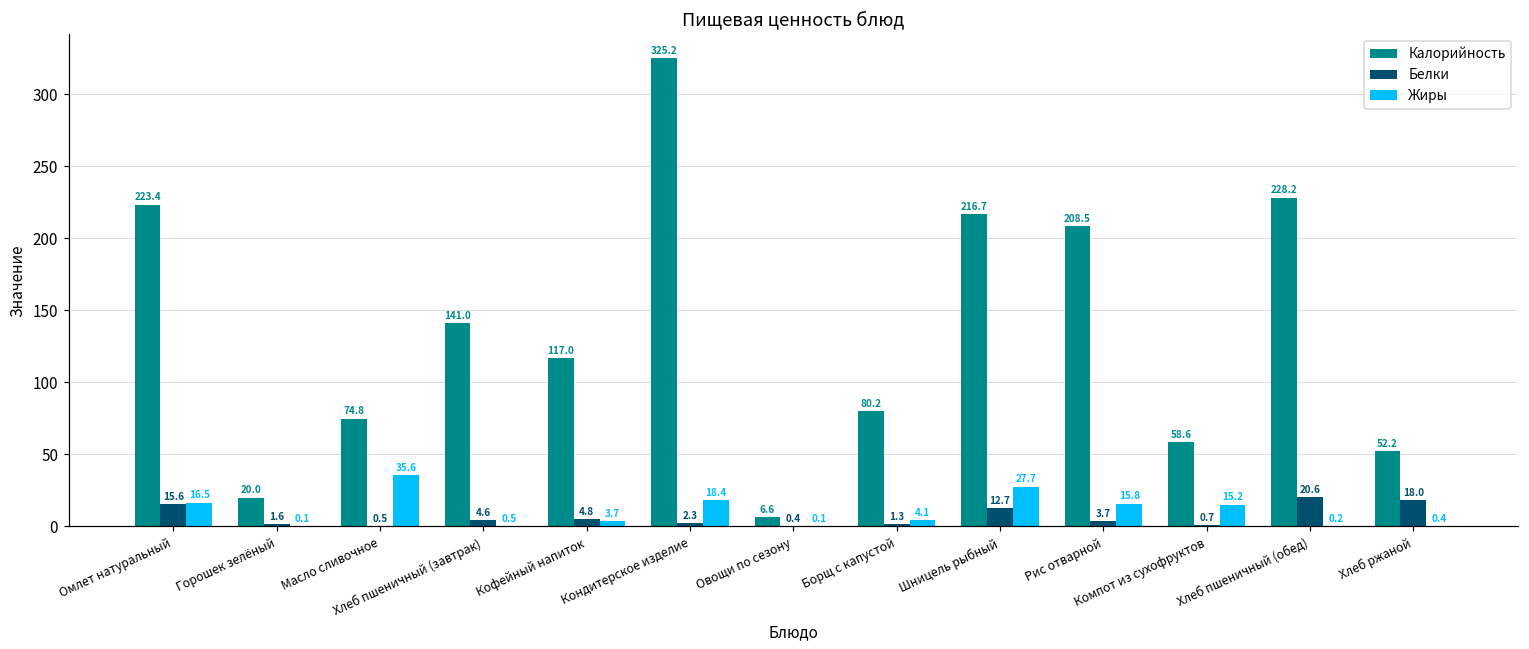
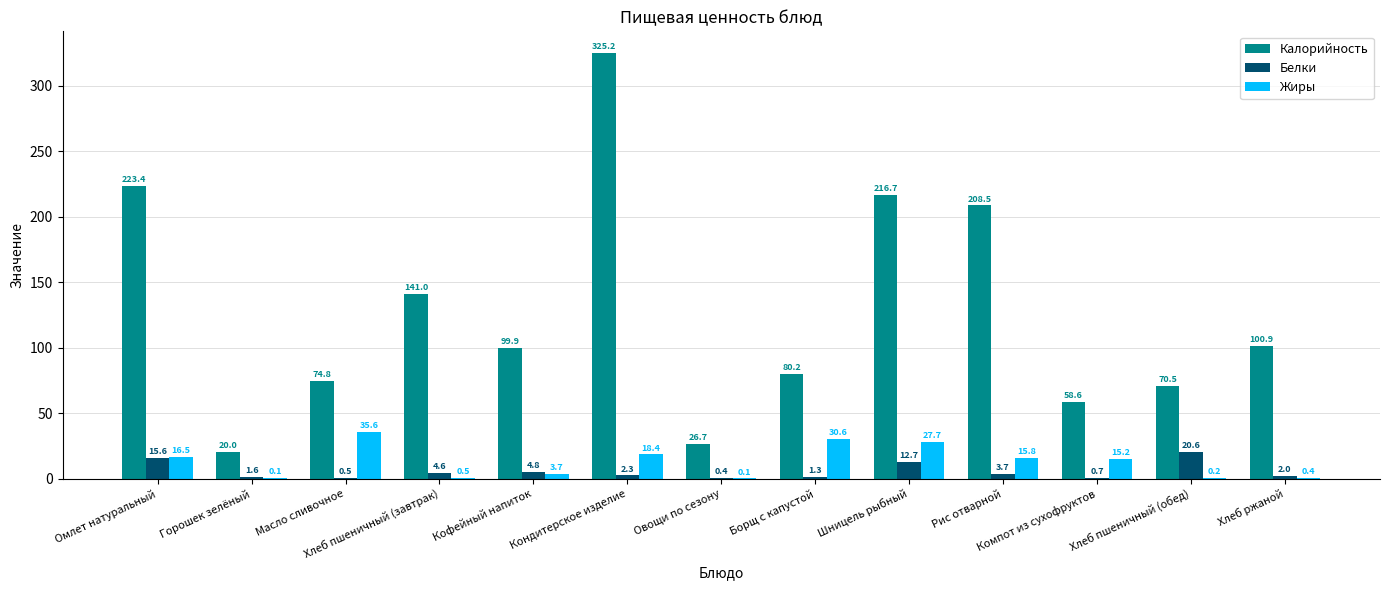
Калорийность, Кофейный напиток: 117.0 -> 99.9
Калорийность, Овощи по сезону: 6.6 -> 26.7
Жиры, Борщ с капустой: 4.1 -> 30.6
Калорийность, Хлеб пшеничный (обед): 228.2 -> 70.5
Калорийность, Хлеб ржаной: 52.2 -> 100.9
Белки, Хлеб ржаной: 18.0 -> 2.0
